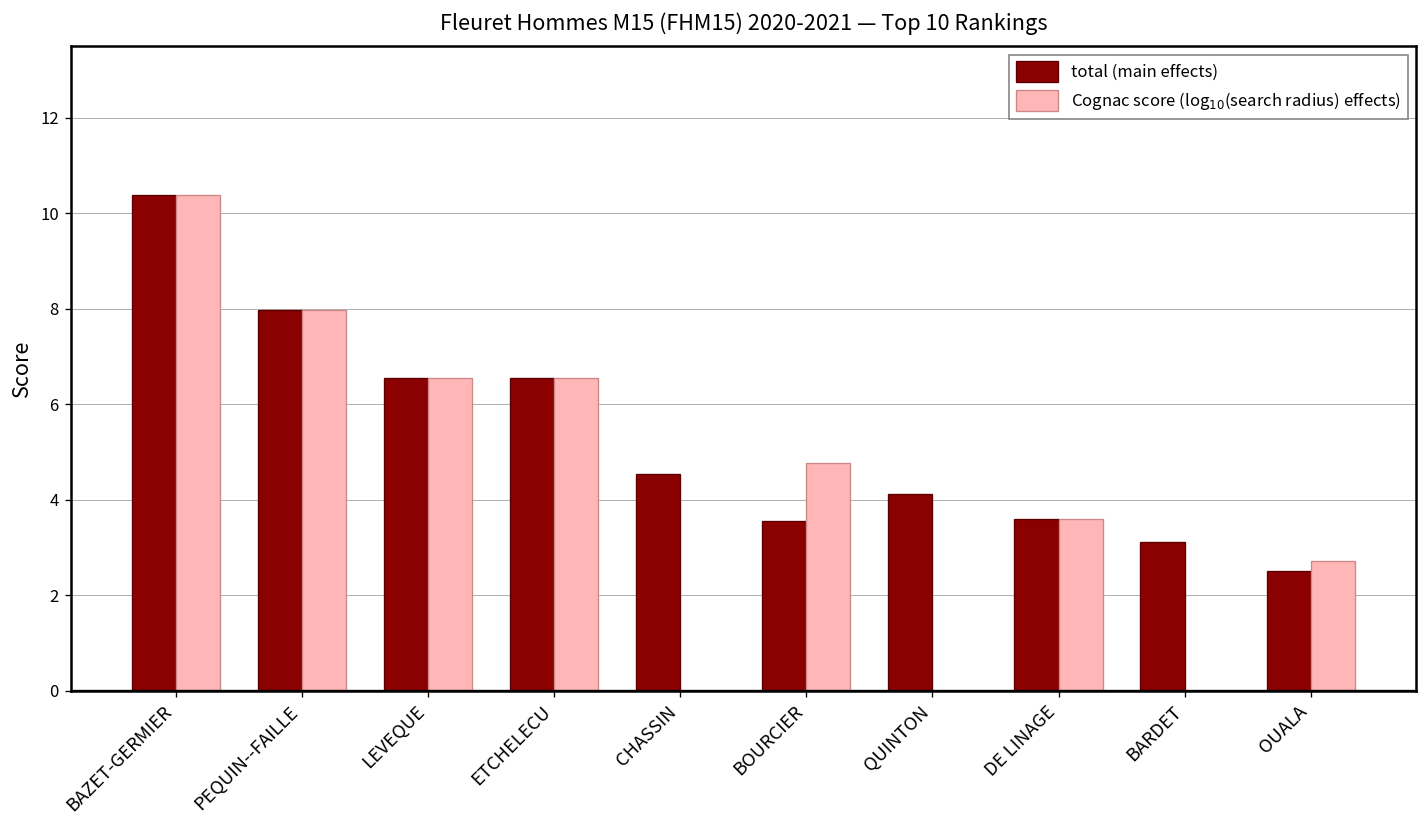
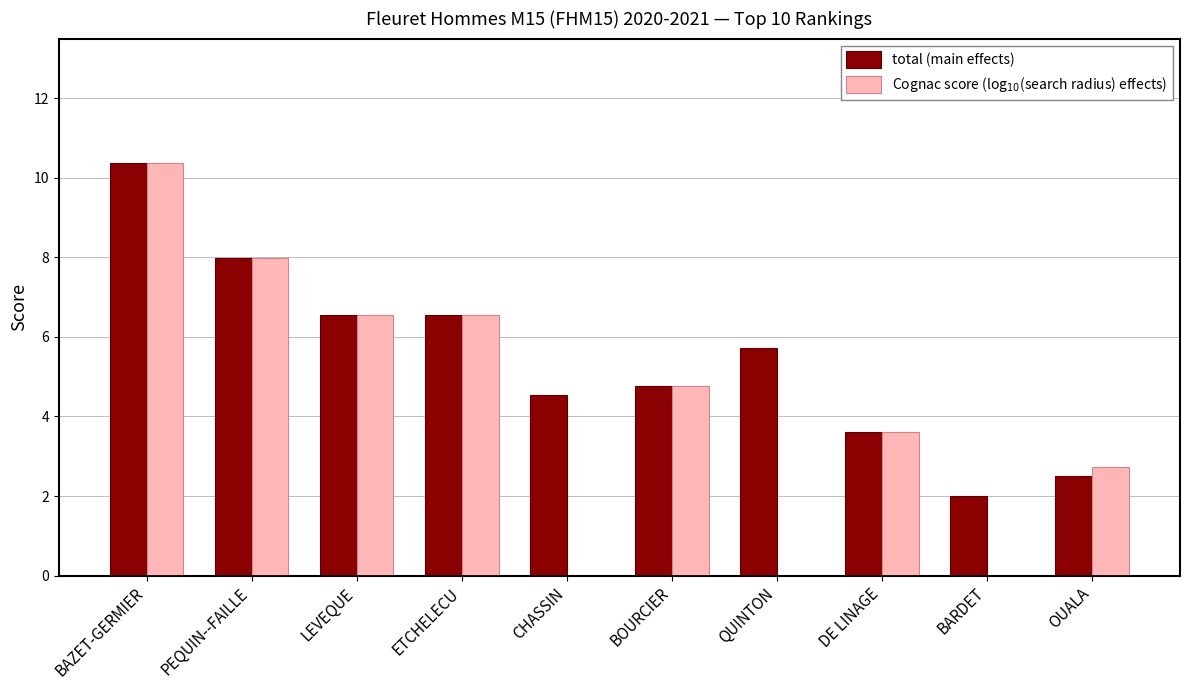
total (main effects), BOURCIER: 3.6 -> 4.8
total (main effects), QUINTON: 4.1 -> 5.7
total (main effects), BARDET: 3.1 -> 2.0
